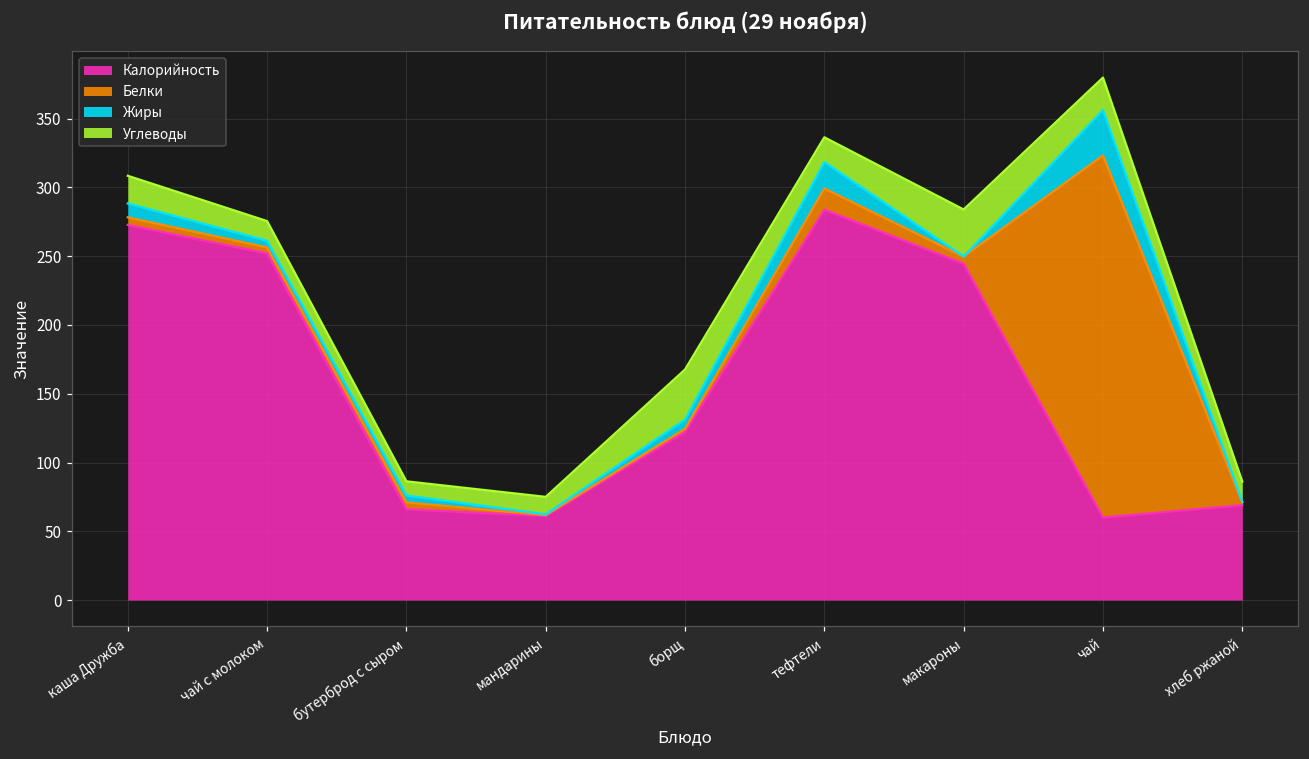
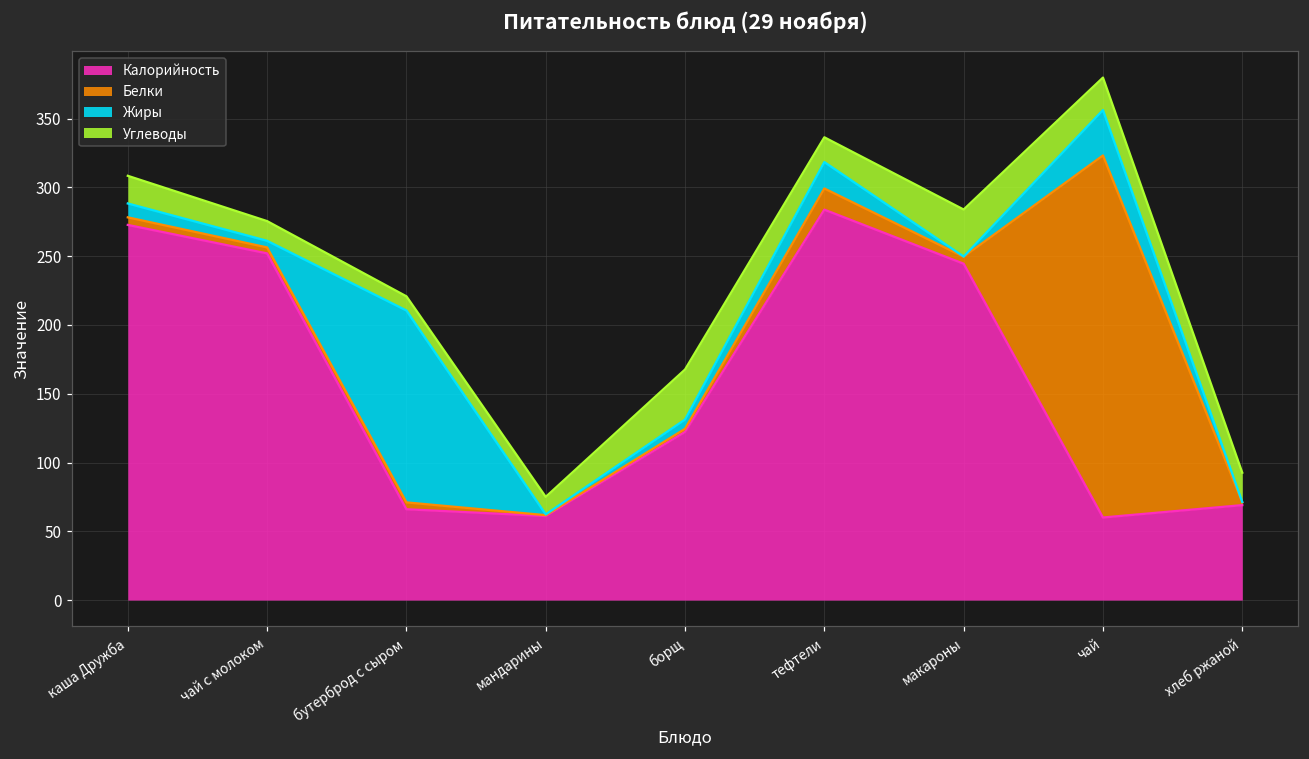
Жиры, бутерброд с сыром: 5 -> 140
Углеводы, хлеб ржаной: 15 -> 21
